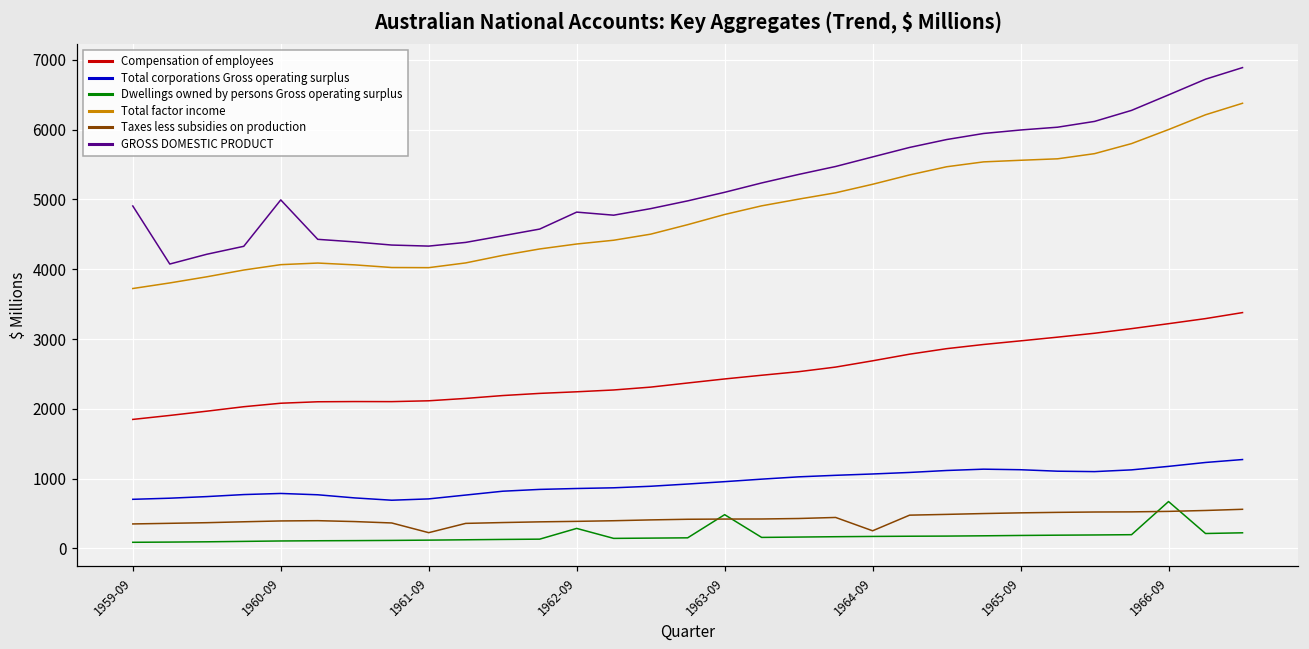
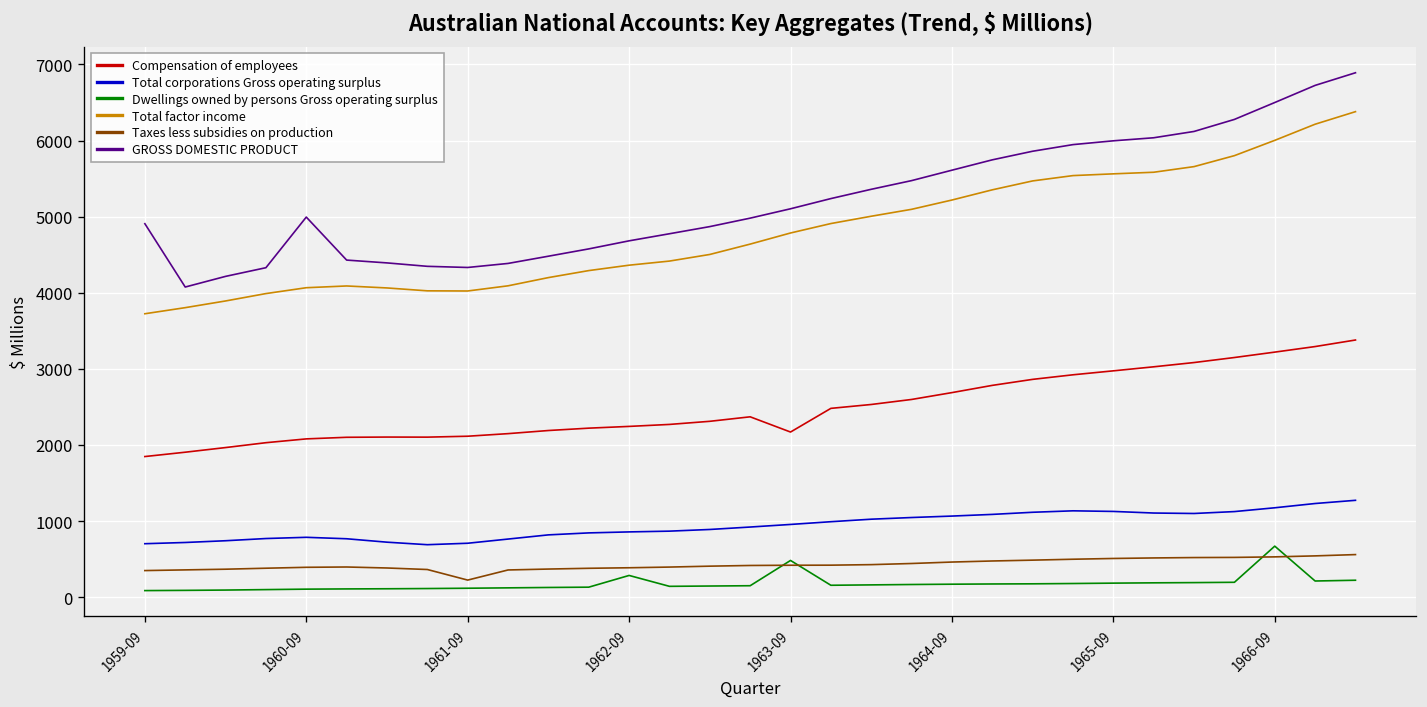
GROSS DOMESTIC PRODUCT, 1962-09: 4800 -> 4700
Compensation of employees, 1963-09: 2400 -> 2200
Taxes less subsidies on production, 1964-09: 300 -> 500
